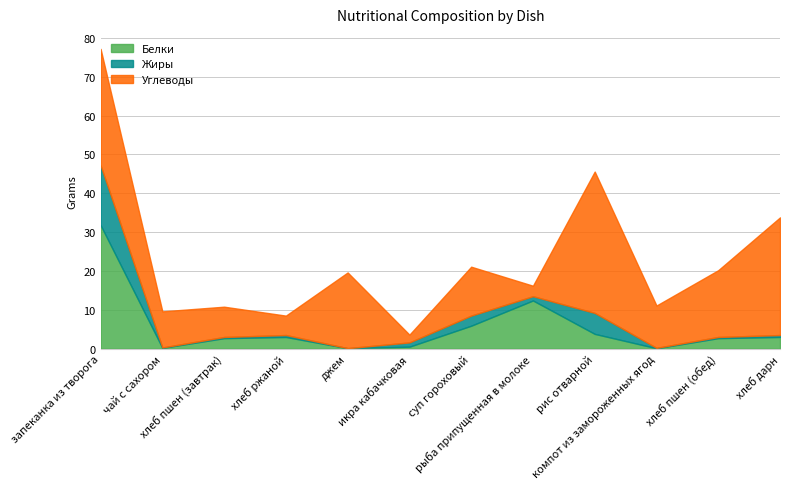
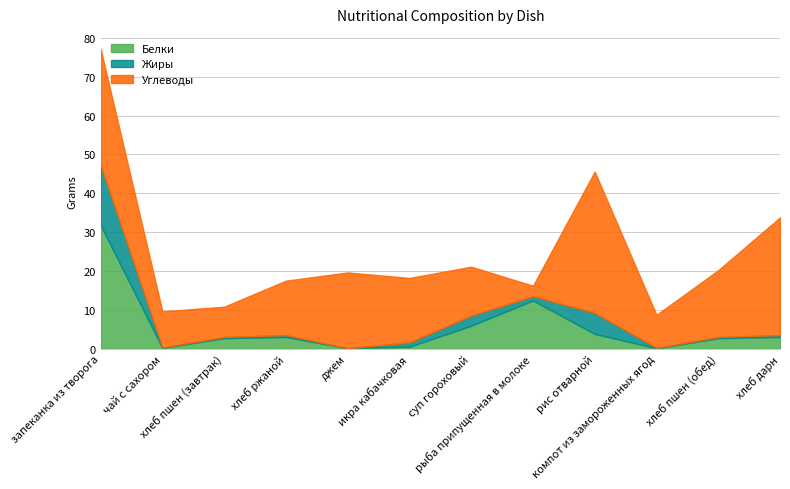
Углеводы, хлеб ржаной: 5 -> 14
Углеводы, икра кабачковая: 2 -> 17
Углеводы, компот из замороженных ягод: 11 -> 9
